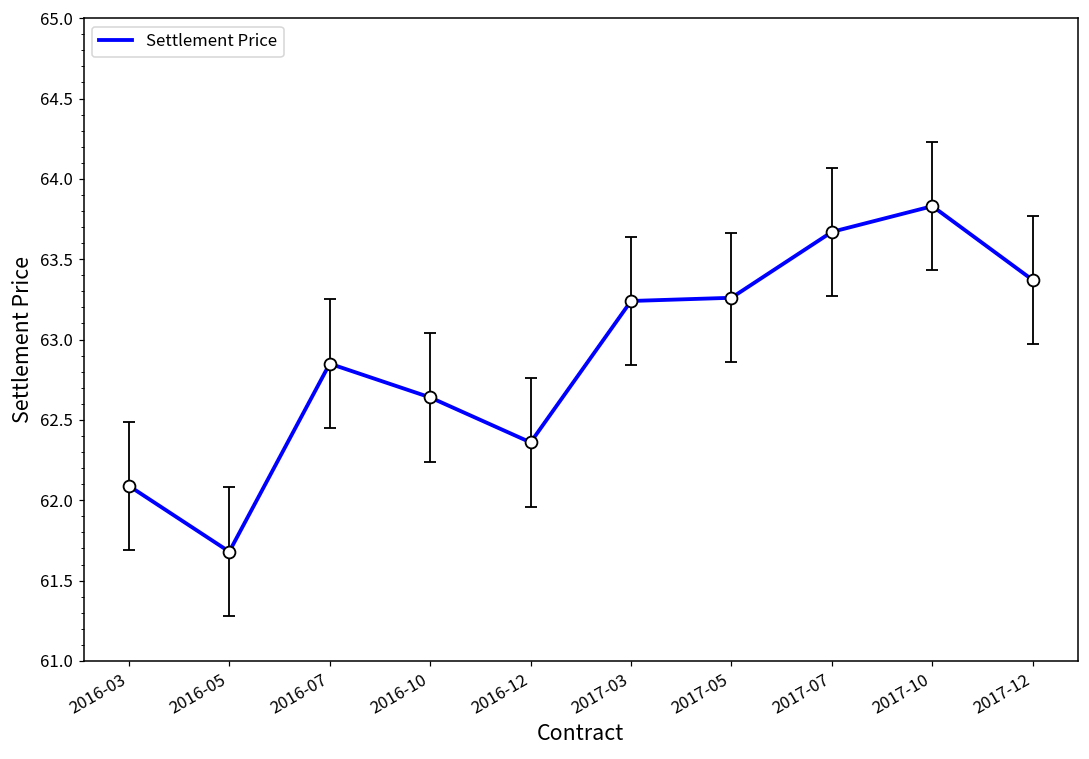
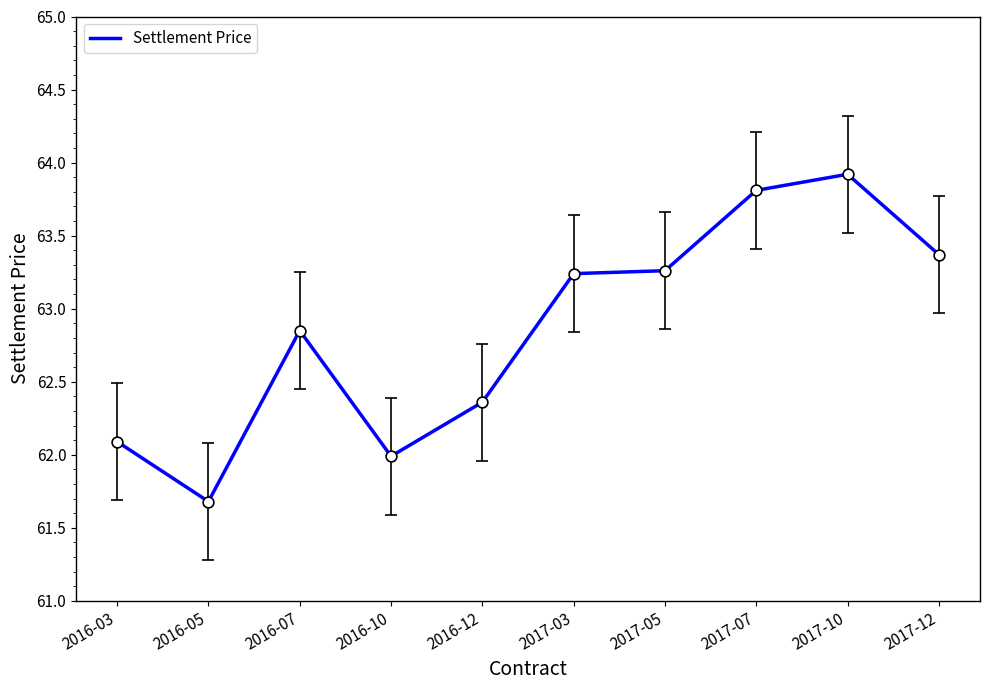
Settlement Price, 2016-10: 62.64 -> 61.99
Settlement Price, 2017-07: 63.67 -> 63.81
Settlement Price, 2017-10: 63.83 -> 63.92
